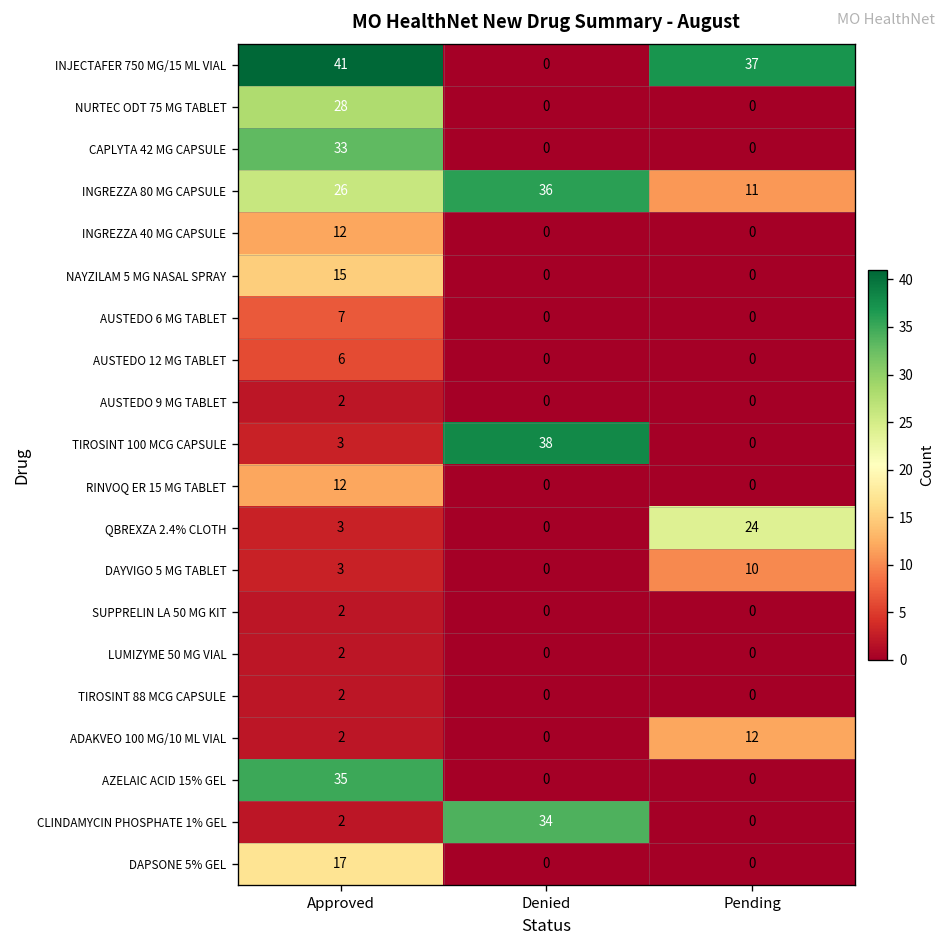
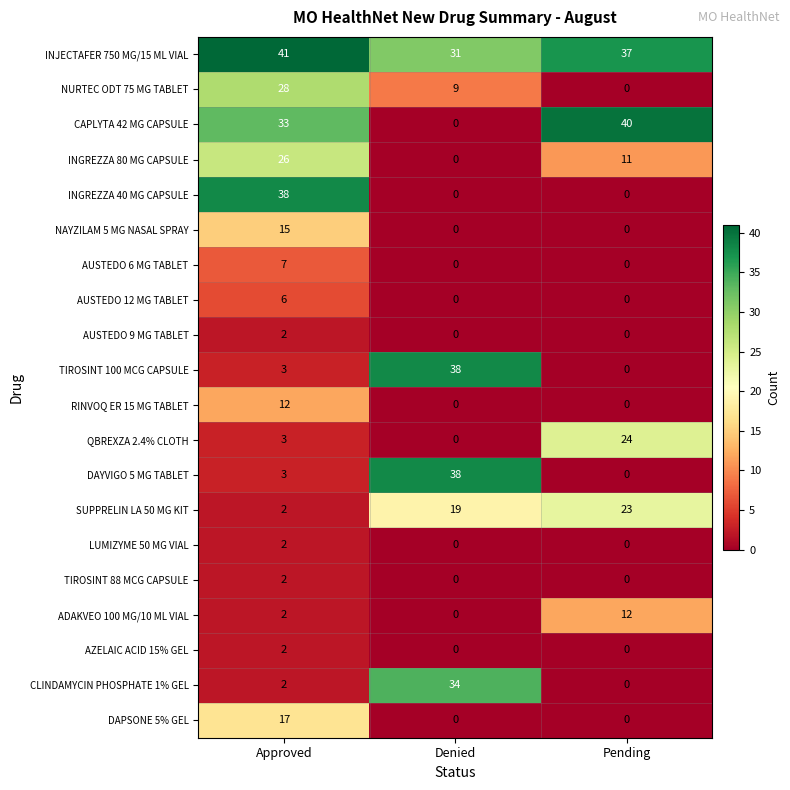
INJECTAFER 750 MG/15 ML VIAL, Denied: 0 -> 31
NURTEC ODT 75 MG TABLET, Denied: 0 -> 9
CAPLYTA 42 MG CAPSULE, Pending: 0 -> 40
INGREZZA 80 MG CAPSULE, Denied: 36 -> 0
INGREZZA 40 MG CAPSULE, Approved: 12 -> 38
DAYVIGO 5 MG TABLET, Denied: 0 -> 38
DAYVIGO 5 MG TABLET, Pending: 10 -> 0
SUPPRELIN LA 50 MG KIT, Denied: 0 -> 19
SUPPRELIN LA 50 MG KIT, Pending: 0 -> 23
AZELAIC ACID 15% GEL, Approved: 35 -> 2
